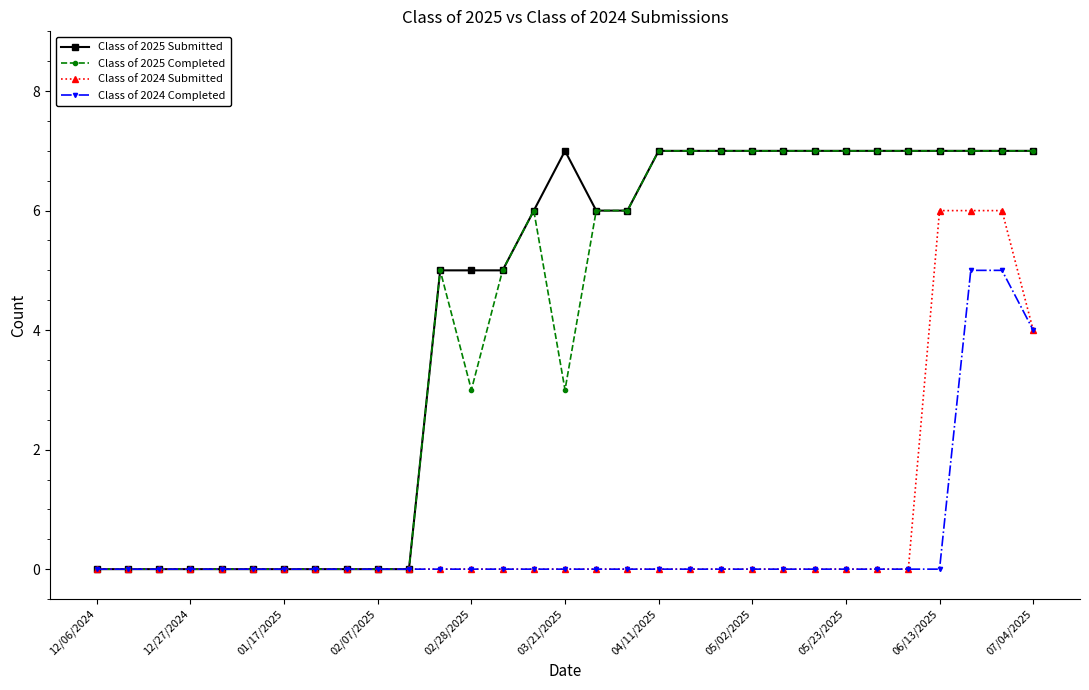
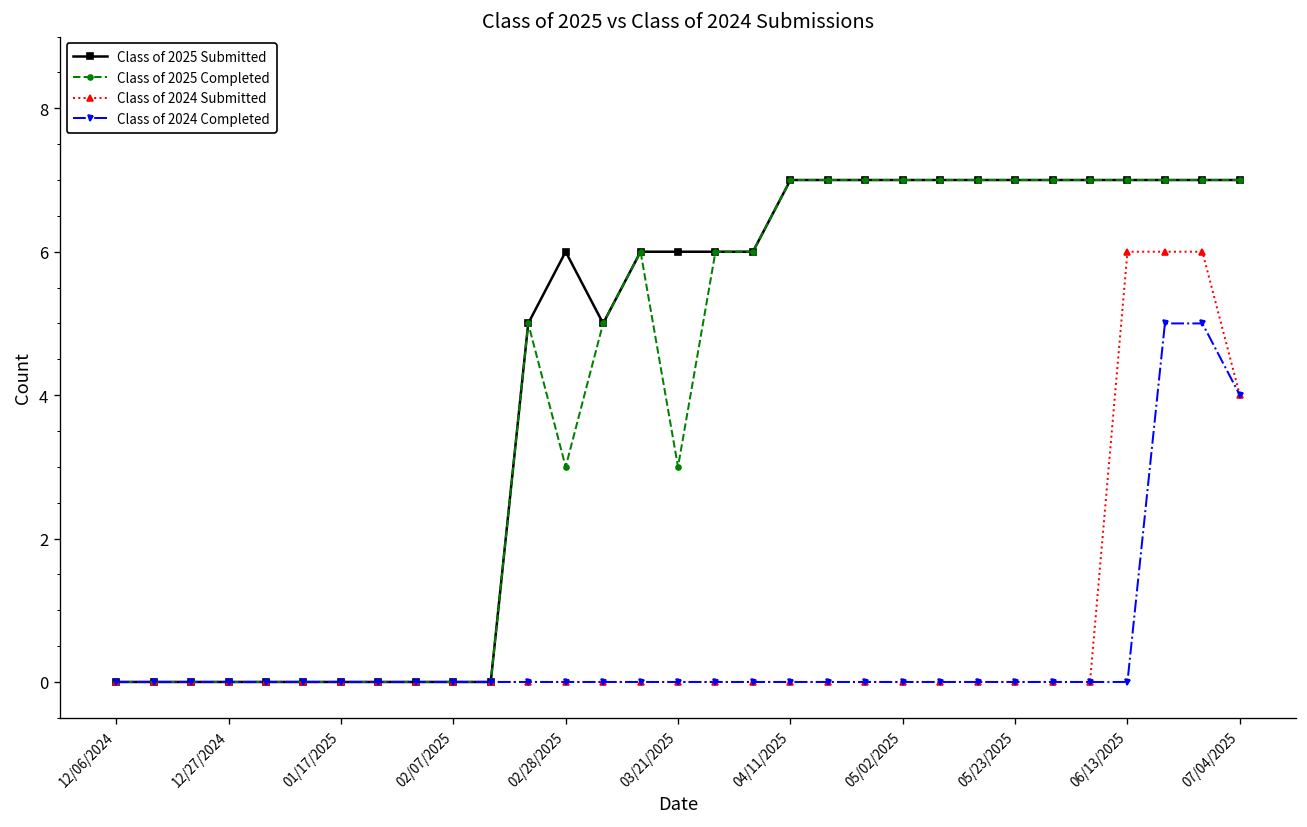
Class of 2025 Submitted, 02/28/2025: 5 -> 6
Class of 2025 Submitted, 03/21/2025: 7 -> 6
